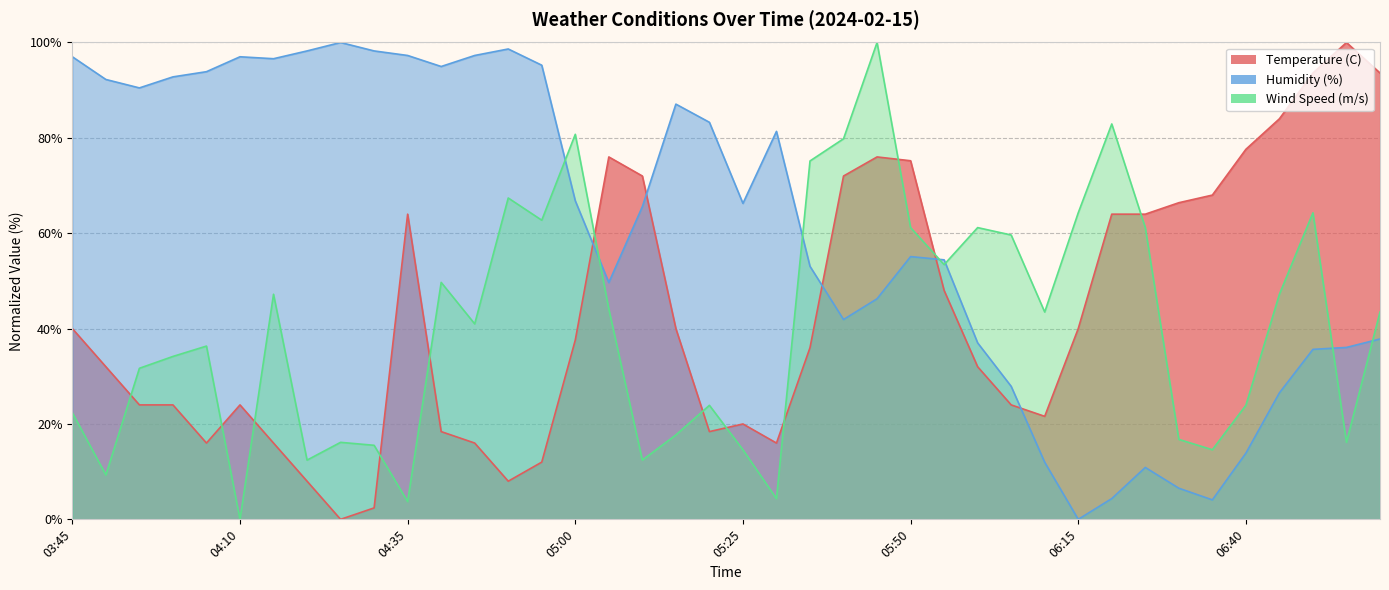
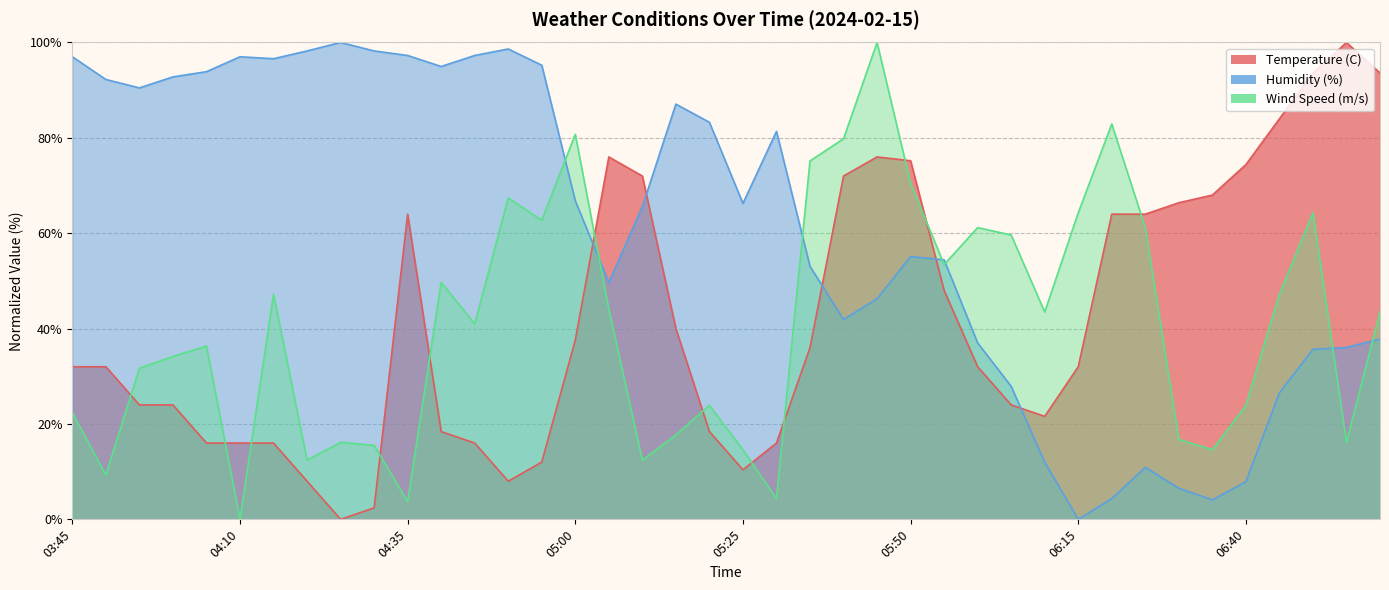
Temperature (C), 03:45: 40% -> 32%
Temperature (C), 04:10: 24% -> 16%
Temperature (C), 05:25: 20% -> 10%
Wind Speed (m/s), 05:50: 61% -> 70%
Temperature (C), 06:15: 40% -> 32%
Temperature (C), 06:40: 78% -> 74%
Humidity (%), 06:40: 14% -> 8%
